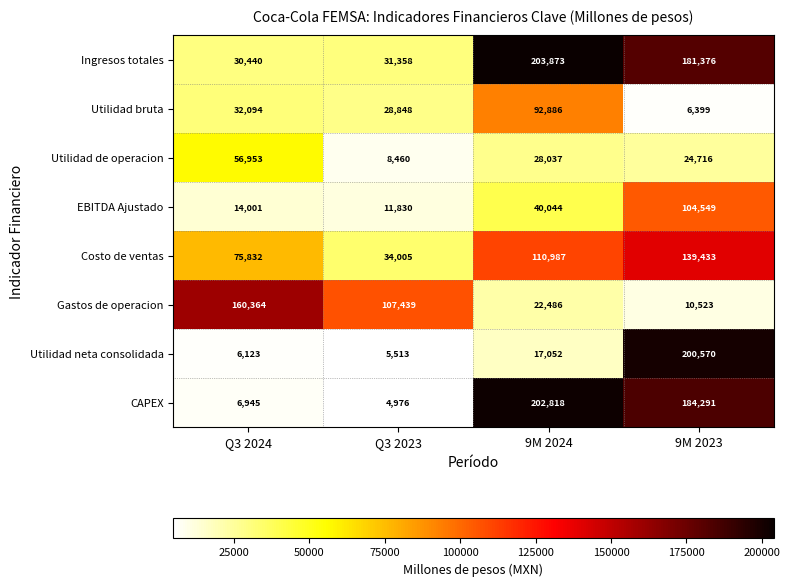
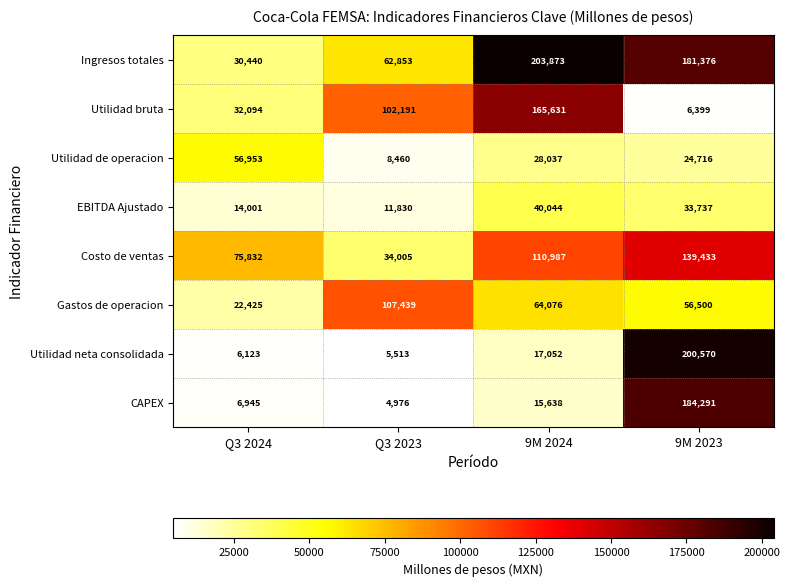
Ingresos totales, Q3 2023: 31,358 -> 62,853
Utilidad bruta, Q3 2023: 28,848 -> 102,191
Utilidad bruta, 9M 2024: 92,886 -> 165,631
EBITDA Ajustado, 9M 2023: 104,549 -> 33,737
Gastos de operacion, Q3 2024: 160,364 -> 22,425
Gastos de operacion, 9M 2024: 22,486 -> 64,076
Gastos de operacion, 9M 2023: 10,523 -> 56,500
CAPEX, 9M 2024: 202,818 -> 15,638
